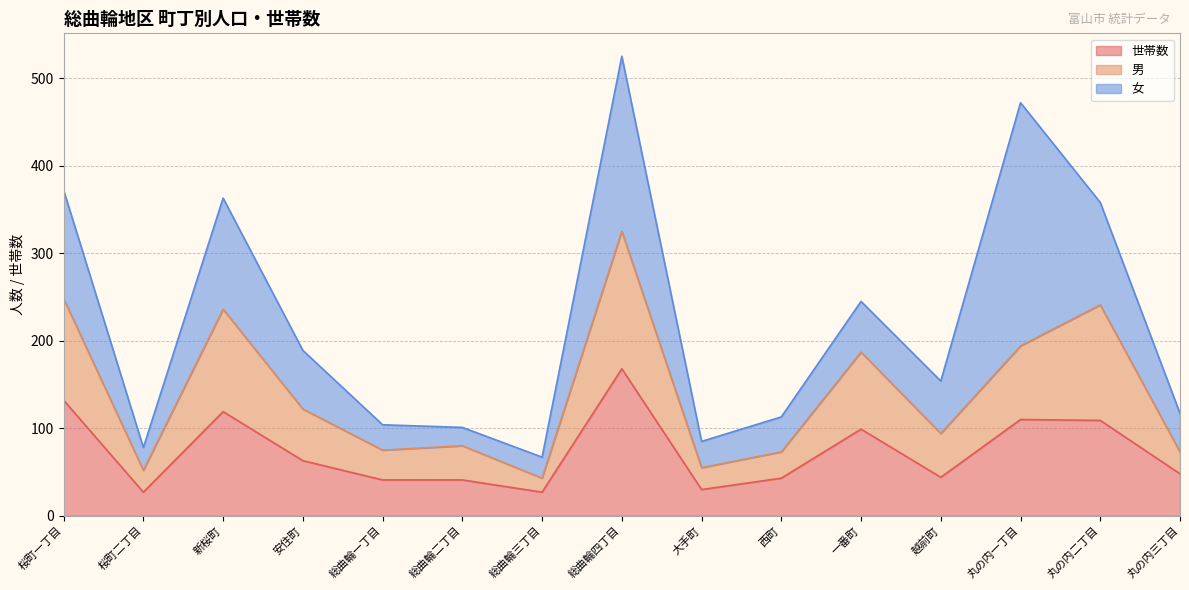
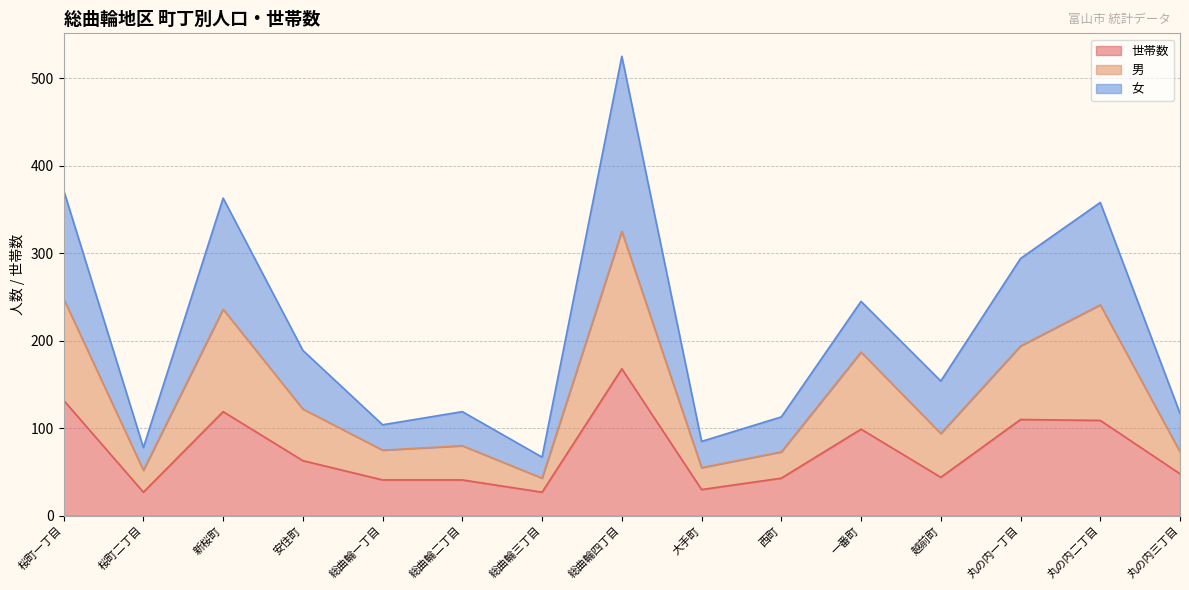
女, 総曲輪二丁目: 20 -> 40
女, 丸の内一丁目: 280 -> 100
